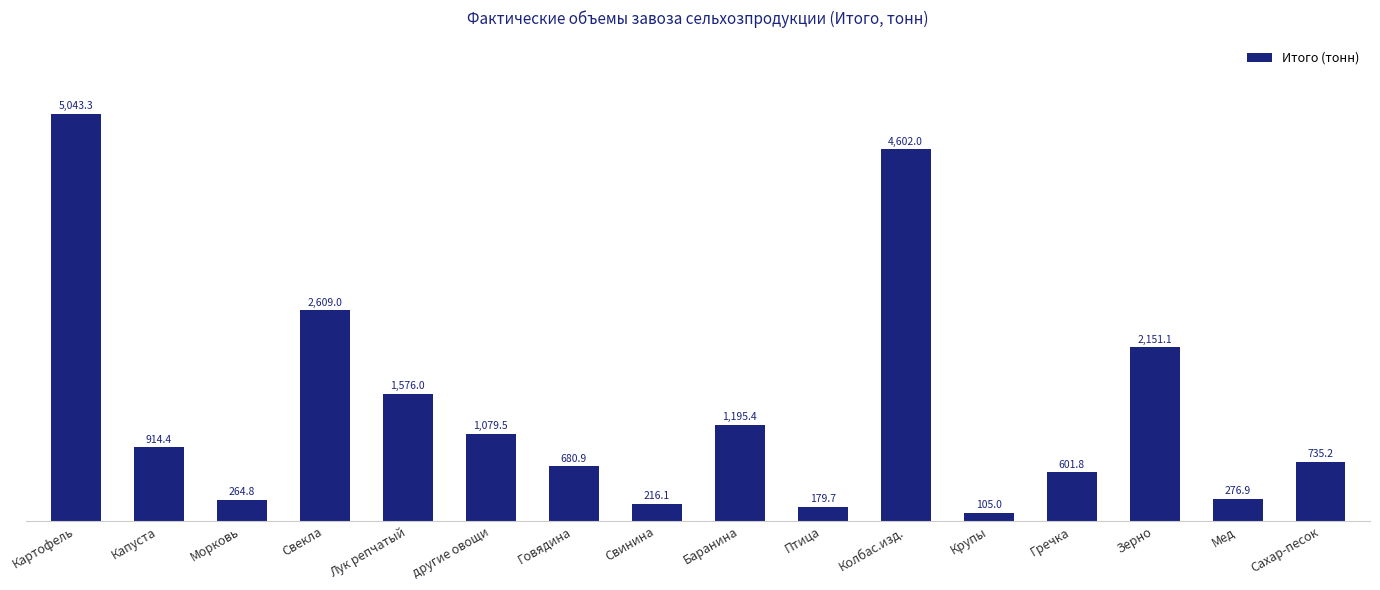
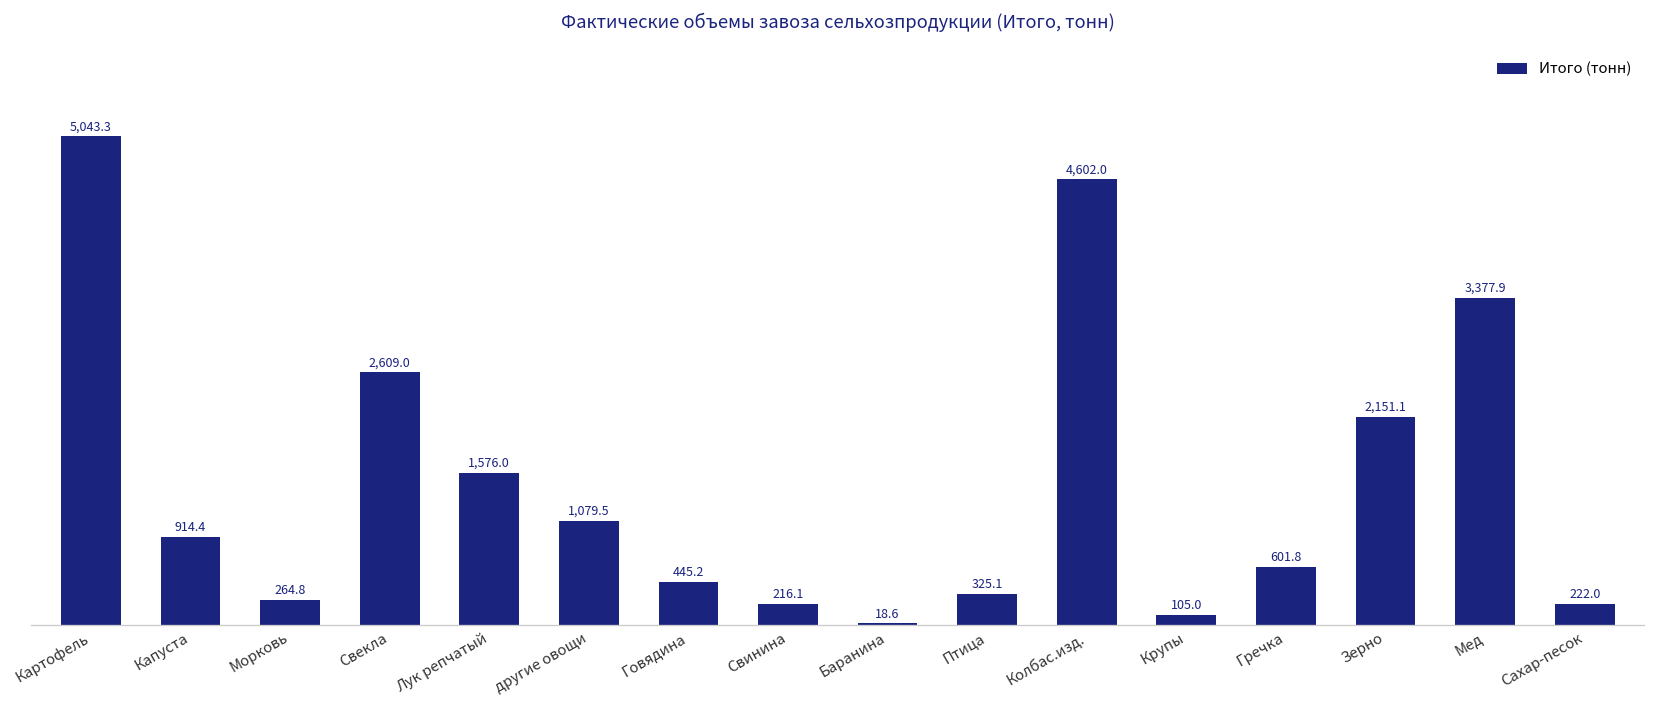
Говядина: 680.9 -> 445.2
Баранина: 1,195.4 -> 18.6
Птица: 179.7 -> 325.1
Мед: 276.9 -> 3,377.9
Сахар-песок: 735.2 -> 222.0
